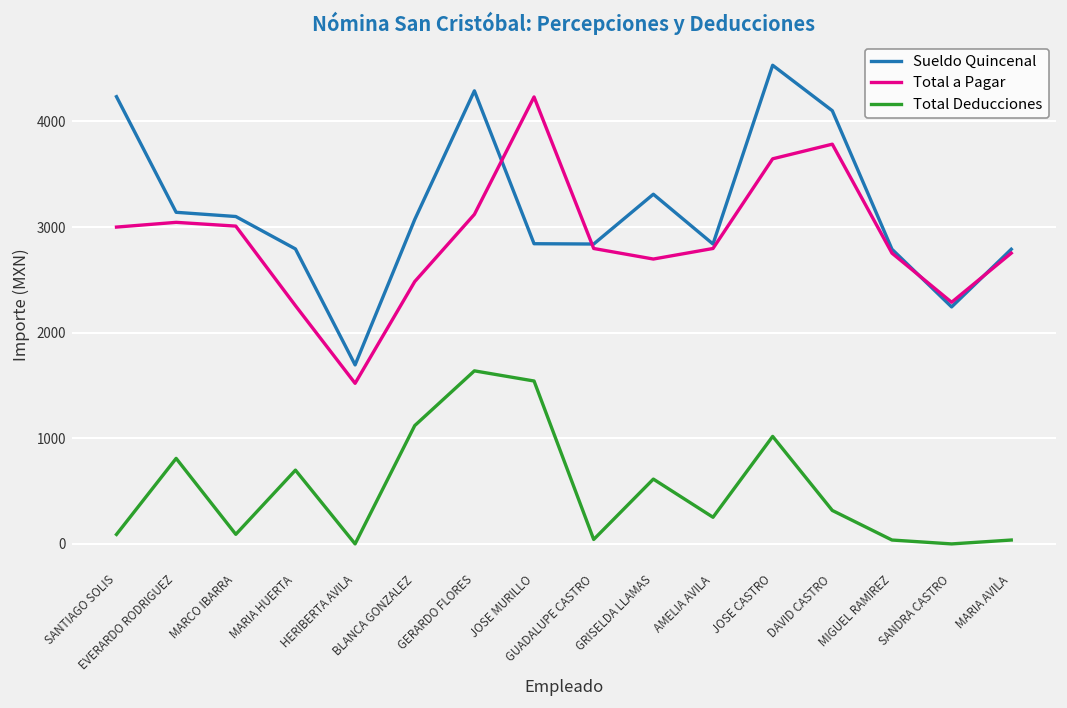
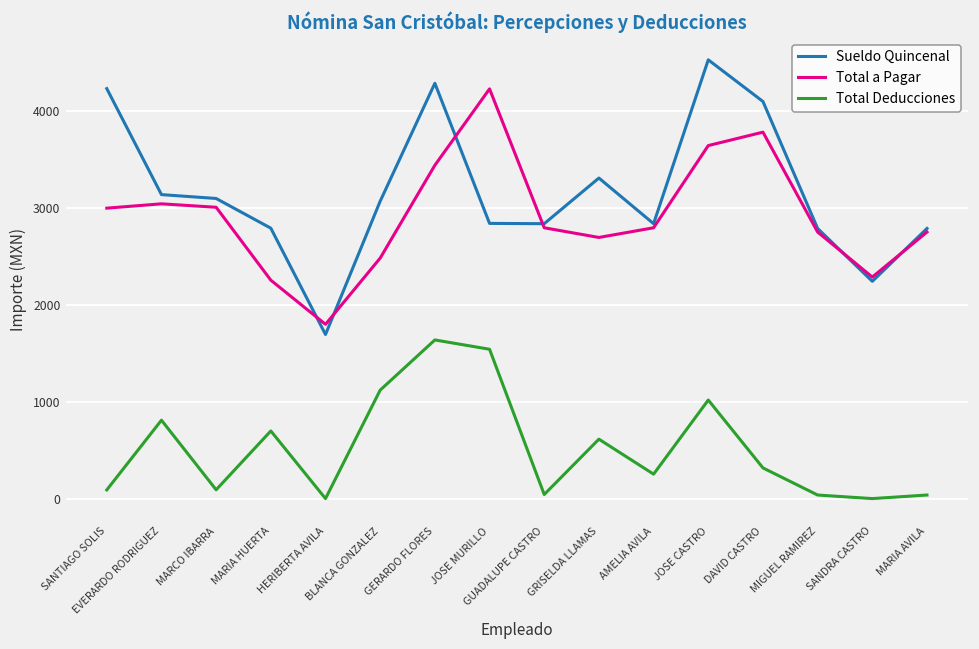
Total a Pagar, HERIBERTA AVILA: 1500 -> 1800
Total a Pagar, GERARDO FLORES: 3100 -> 3400
